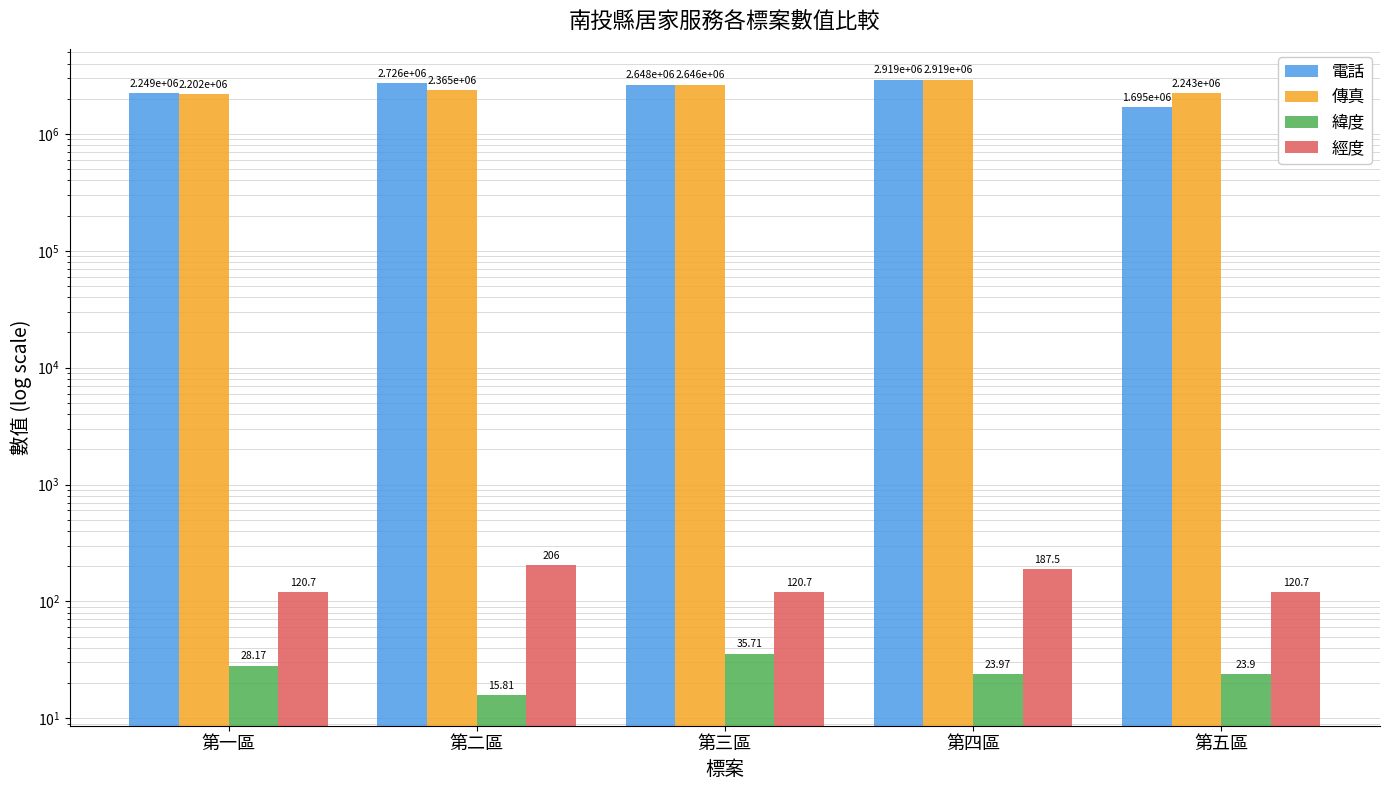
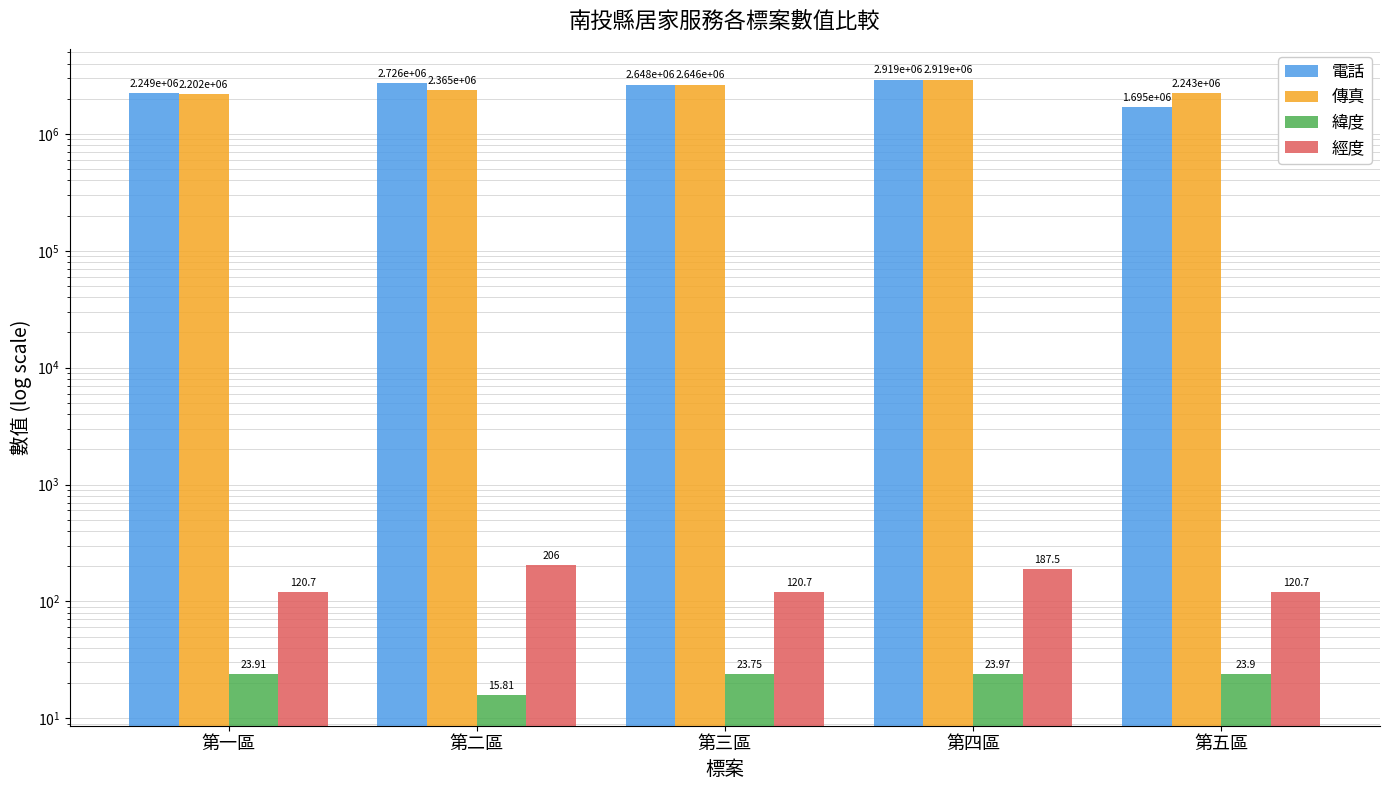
緯度, 第一區: 28.17 -> 23.91
緯度, 第三區: 35.71 -> 23.75
